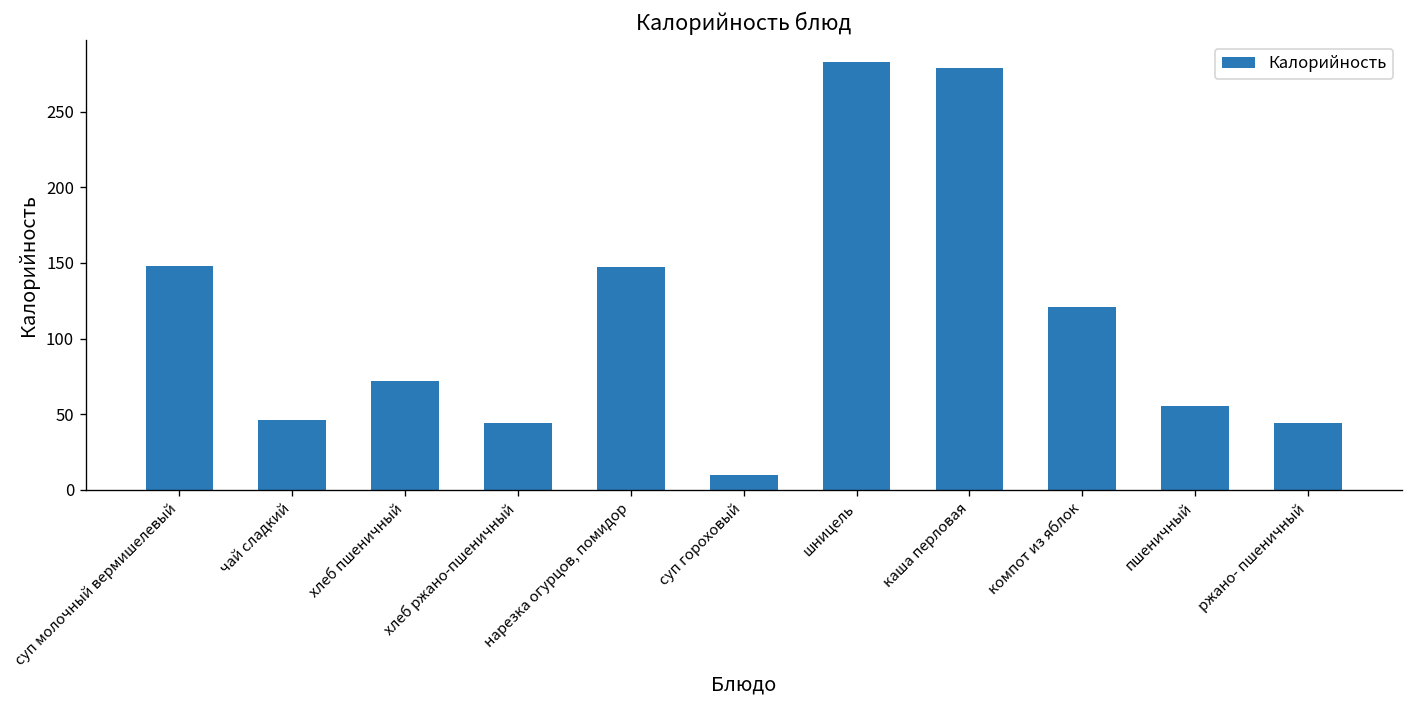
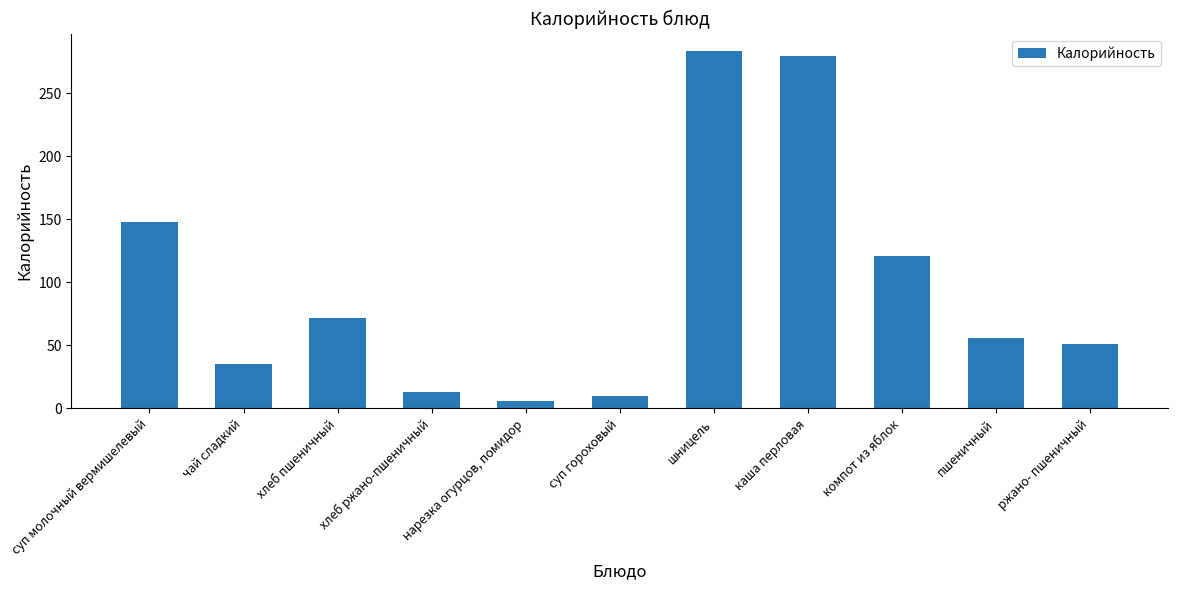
чай сладкий: 46 -> 35
хлеб ржано-пшеничный: 44 -> 13
нарезка огурцов, помидор: 147 -> 6
ржано- пшеничный: 44 -> 51
